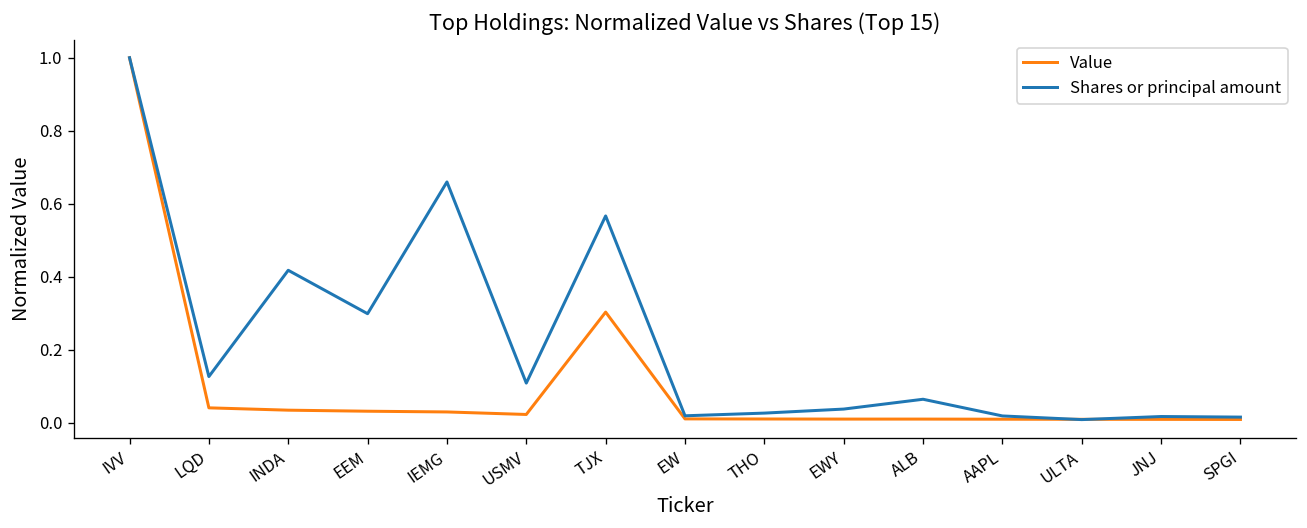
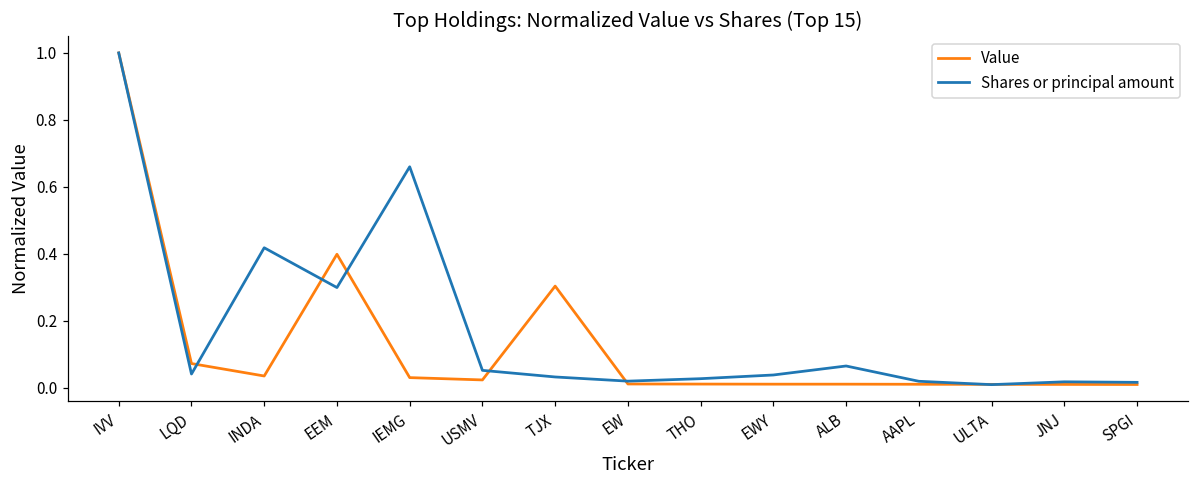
Value, LQD: 0.04 -> 0.07
Shares or principal amount, LQD: 0.13 -> 0.04
Value, EEM: 0.03 -> 0.40
Shares or principal amount, USMV: 0.11 -> 0.05
Shares or principal amount, TJX: 0.57 -> 0.03
